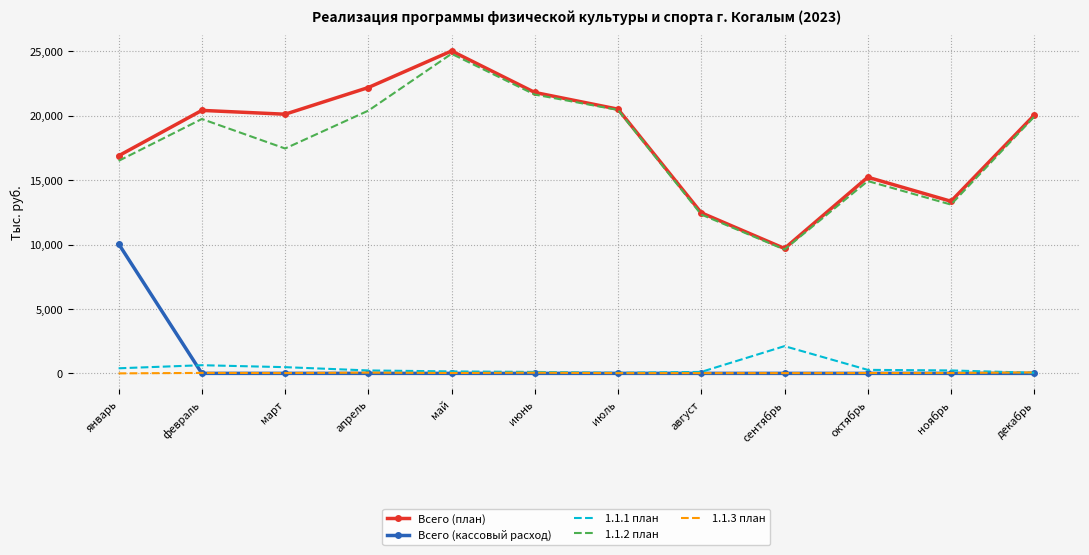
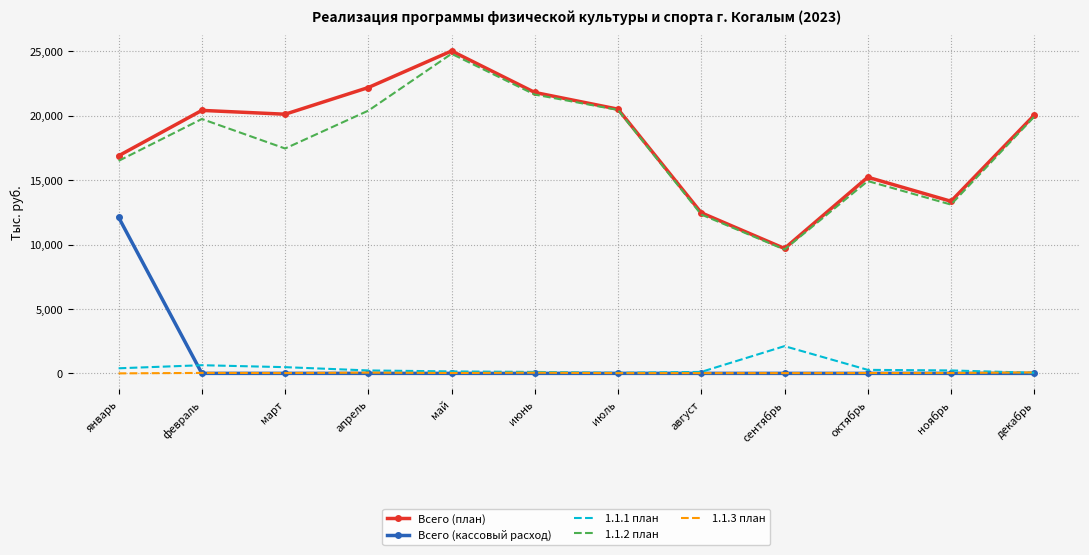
Всего (кассовый расход), январь: 10,100 -> 12,100
